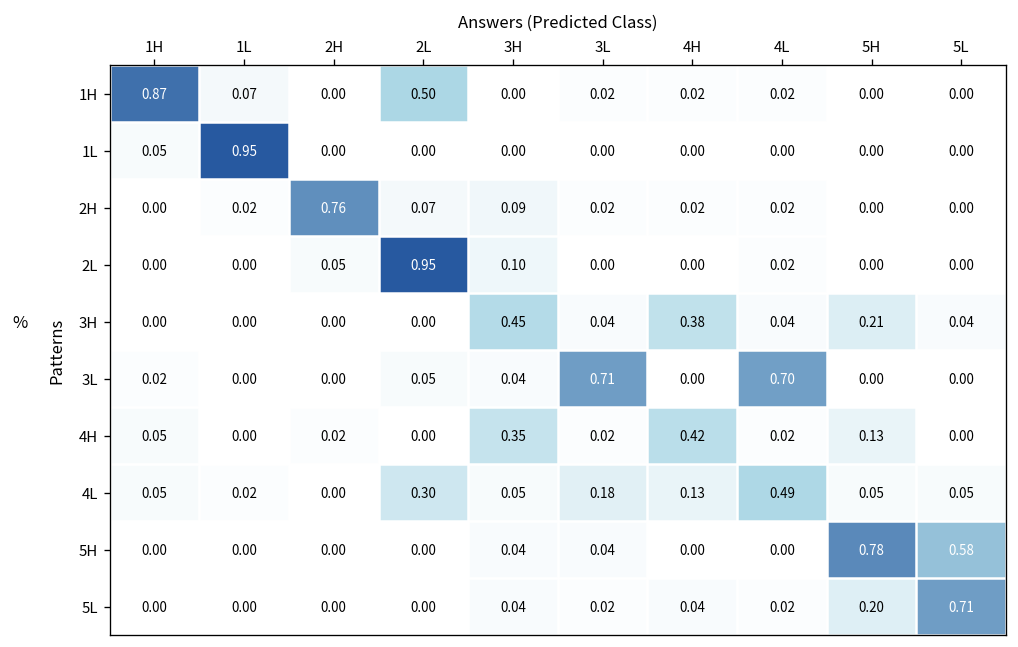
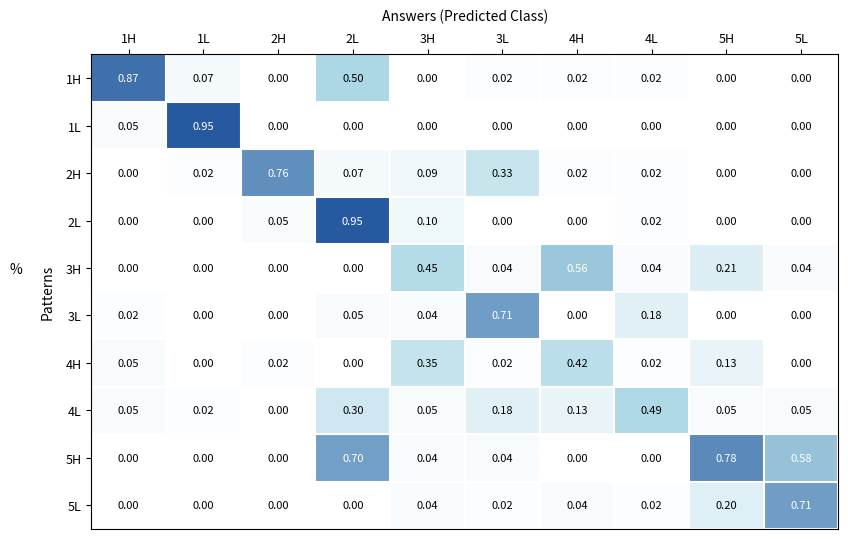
2H, 3L: 0.02 -> 0.33
3H, 4H: 0.38 -> 0.56
3L, 4L: 0.70 -> 0.18
5H, 2L: 0.00 -> 0.70
